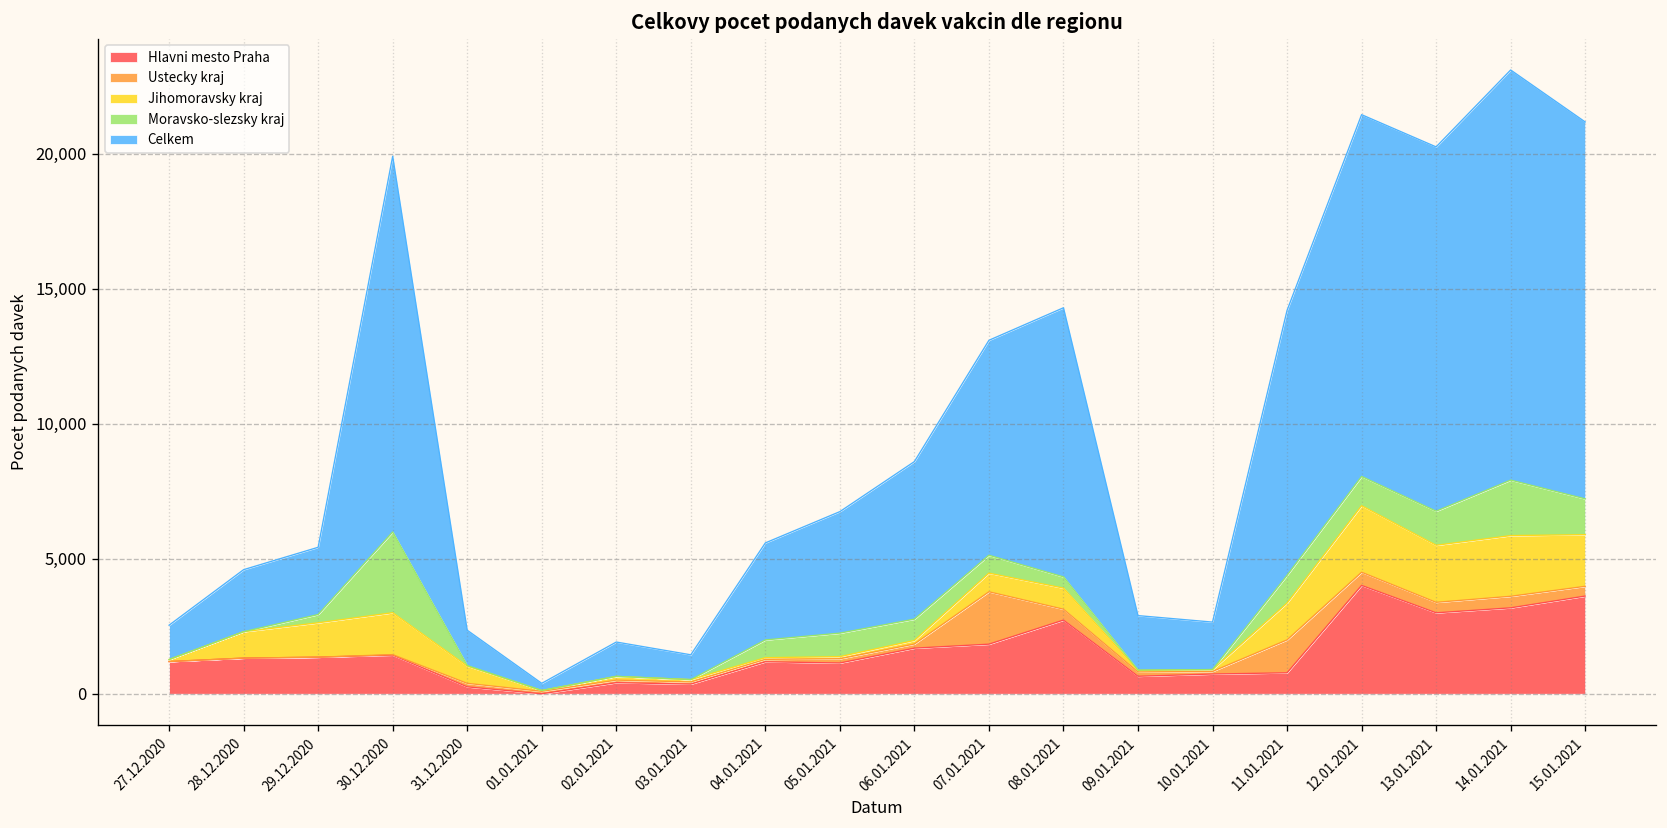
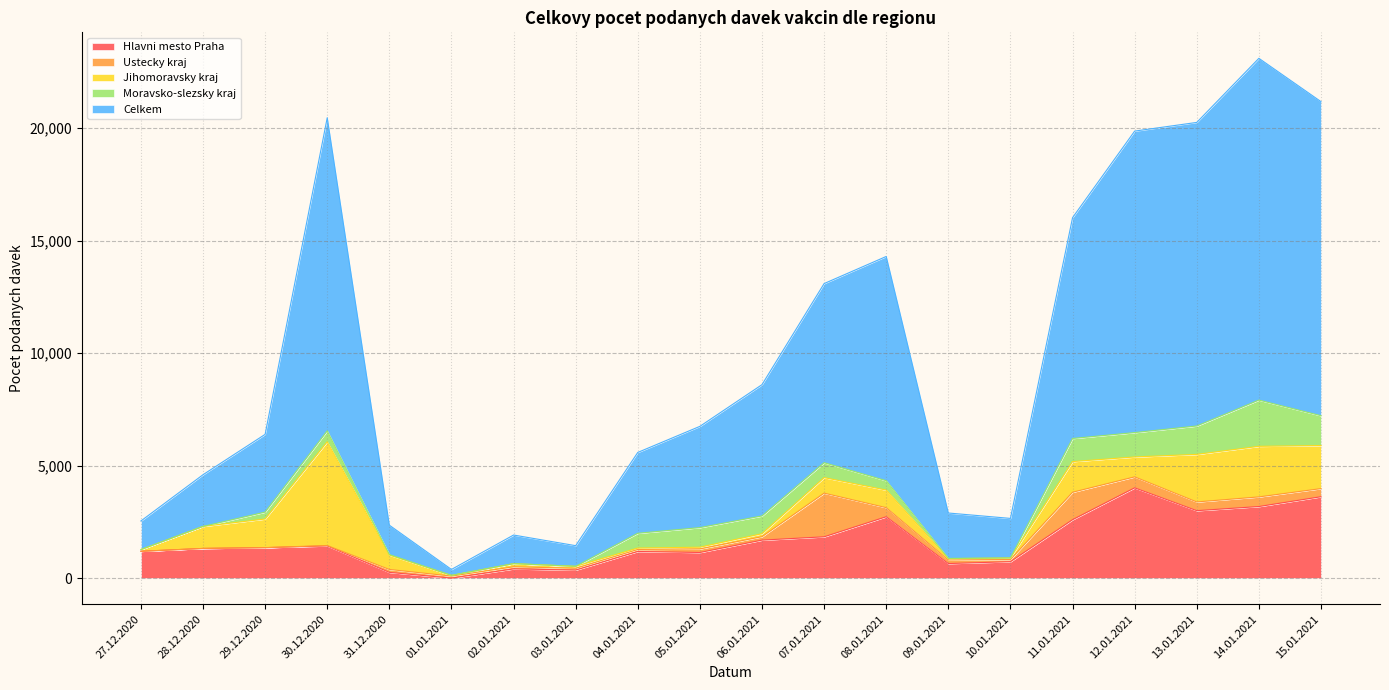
Celkem, 29.12.2020: 2,500 -> 3,500
Jihomoravsky kraj, 30.12.2020: 1,600 -> 4,600
Moravsko-slezsky kraj, 30.12.2020: 3,000 -> 500
Hlavni mesto Praha, 11.01.2021: 800 -> 2,600
Jihomoravsky kraj, 12.01.2021: 2,500 -> 900
